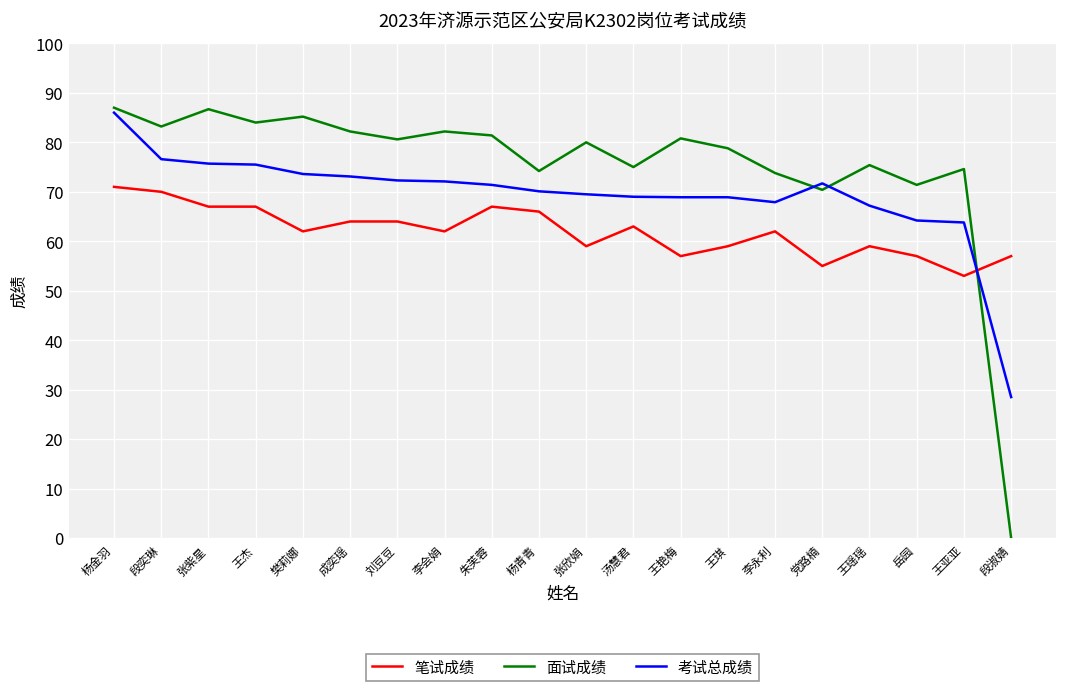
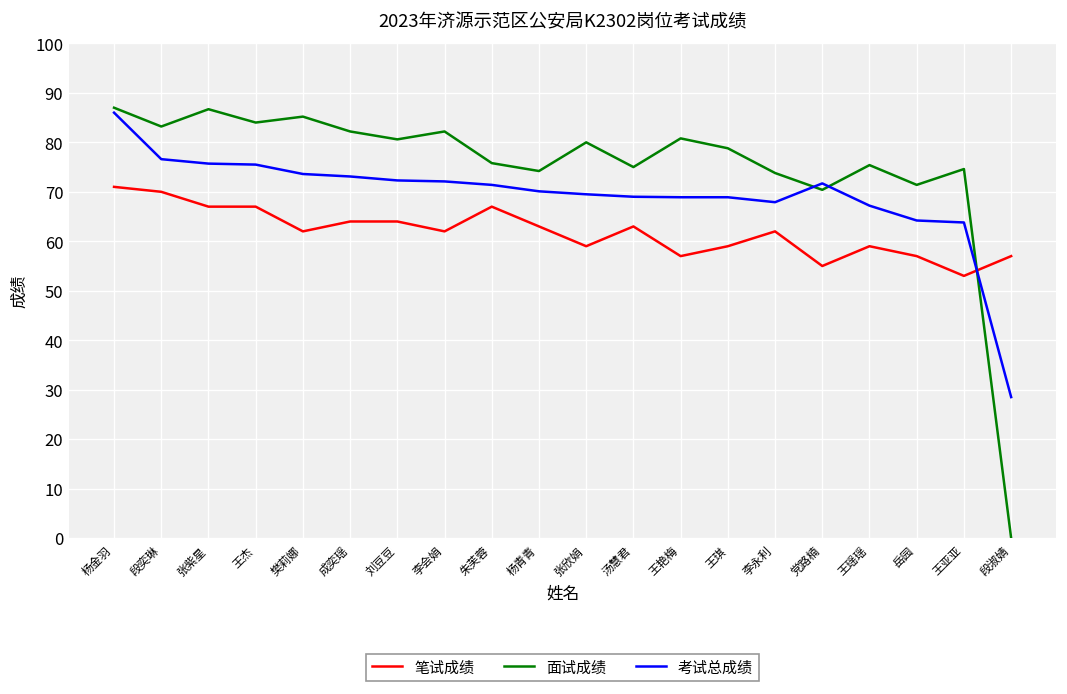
面试成绩, 朱芙蓉: 81 -> 76
笔试成绩, 杨青青: 66 -> 63
